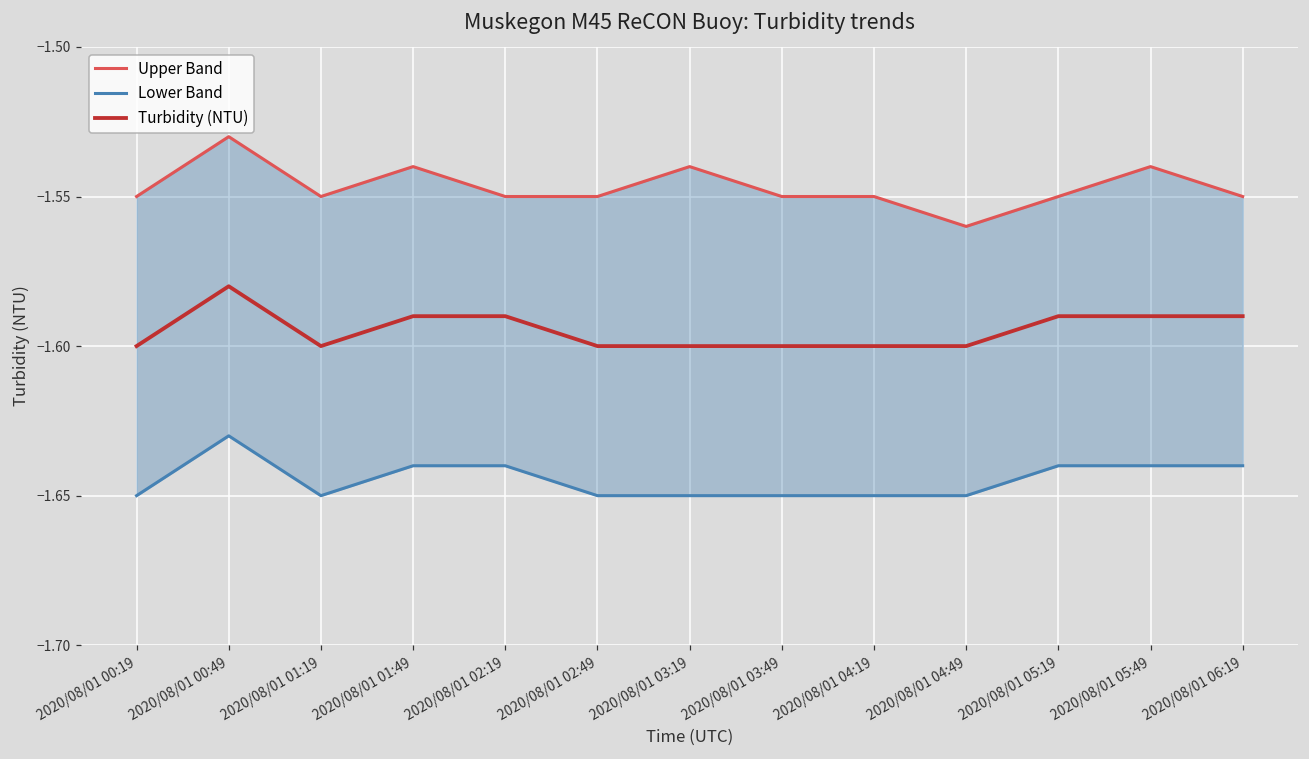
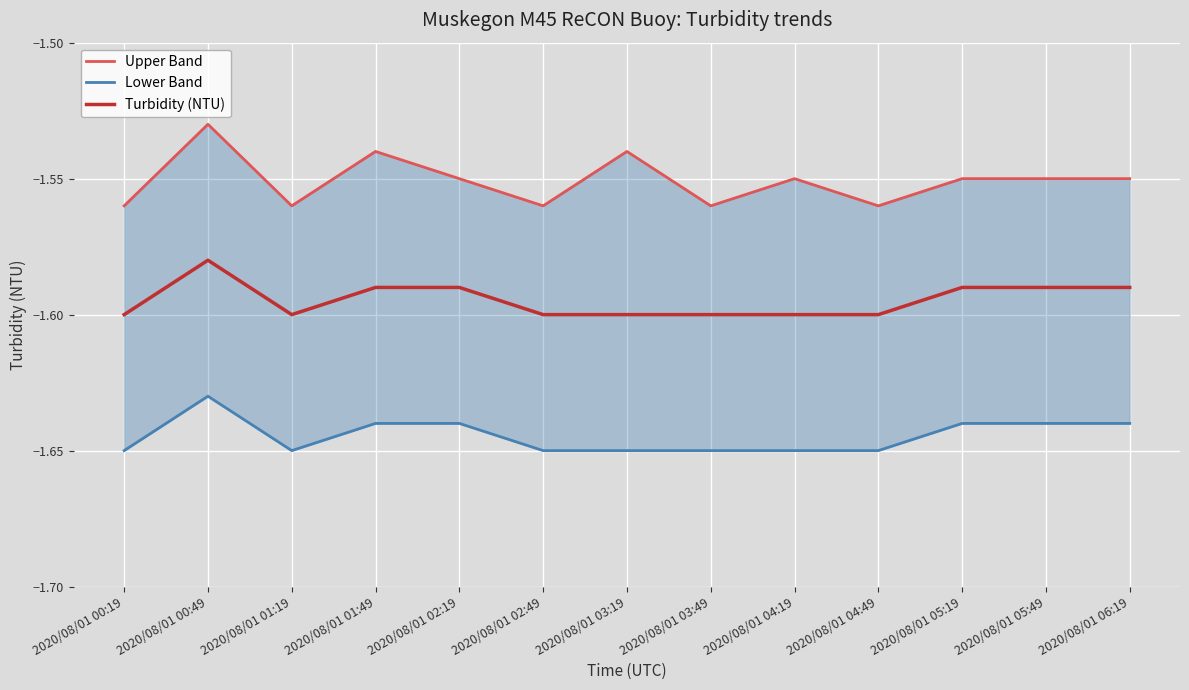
Upper Band, 2020/08/01 00:19: -1.55 -> -1.56
Upper Band, 2020/08/01 01:19: -1.55 -> -1.56
Upper Band, 2020/08/01 02:49: -1.55 -> -1.56
Upper Band, 2020/08/01 03:49: -1.55 -> -1.56
Upper Band, 2020/08/01 05:49: -1.54 -> -1.55
